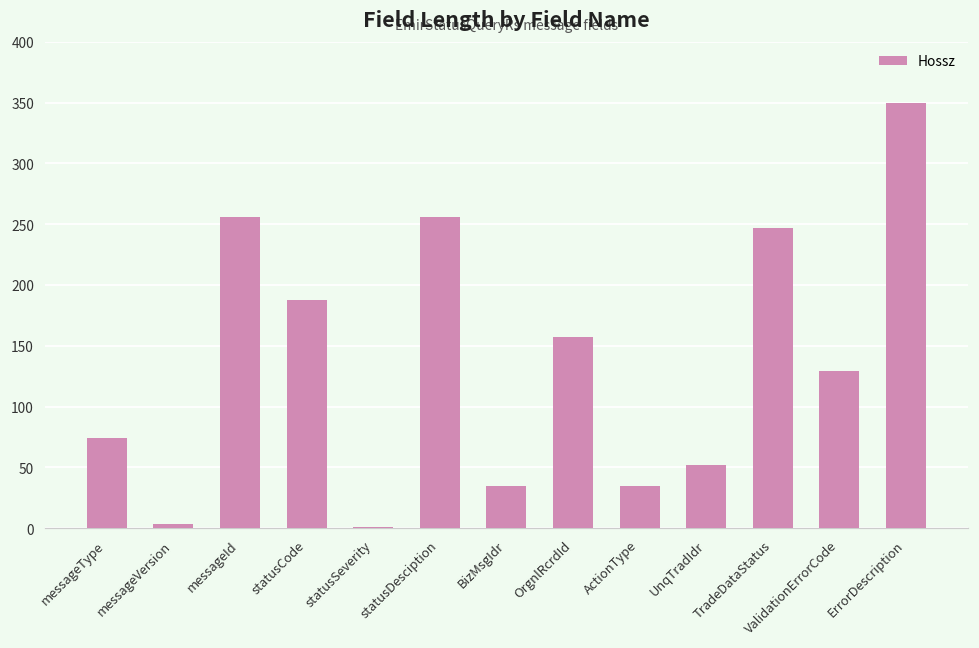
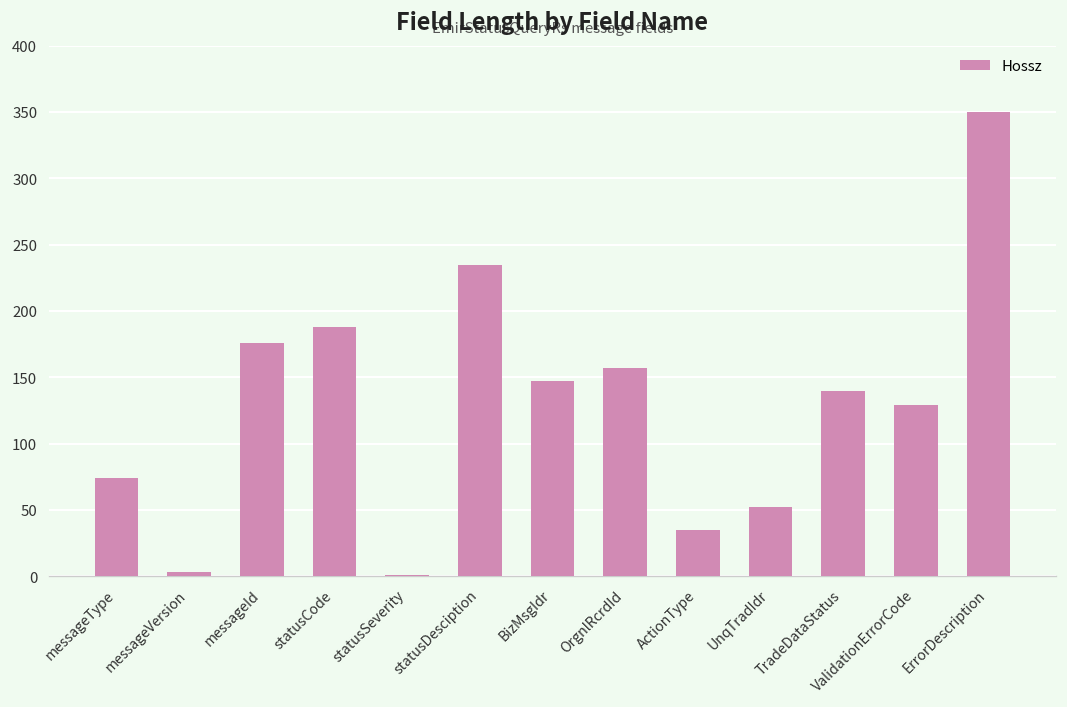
messageId: 256 -> 176
statusDesciption: 256 -> 235
BizMsgIdr: 35 -> 147
TradeDataStatus: 247 -> 140
